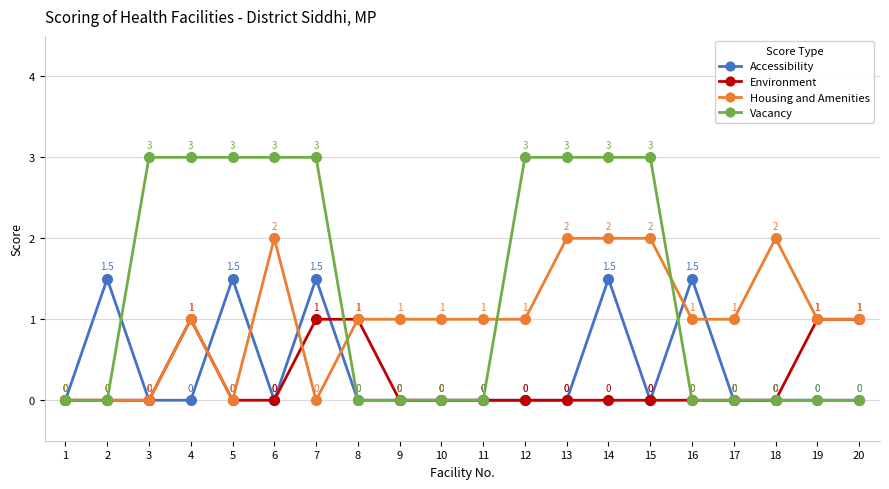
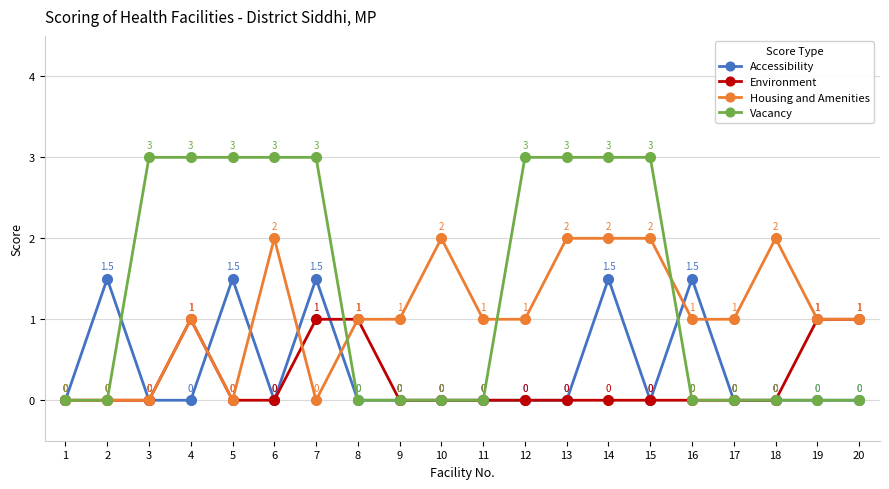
Housing and Amenities, 10: 1 -> 2
